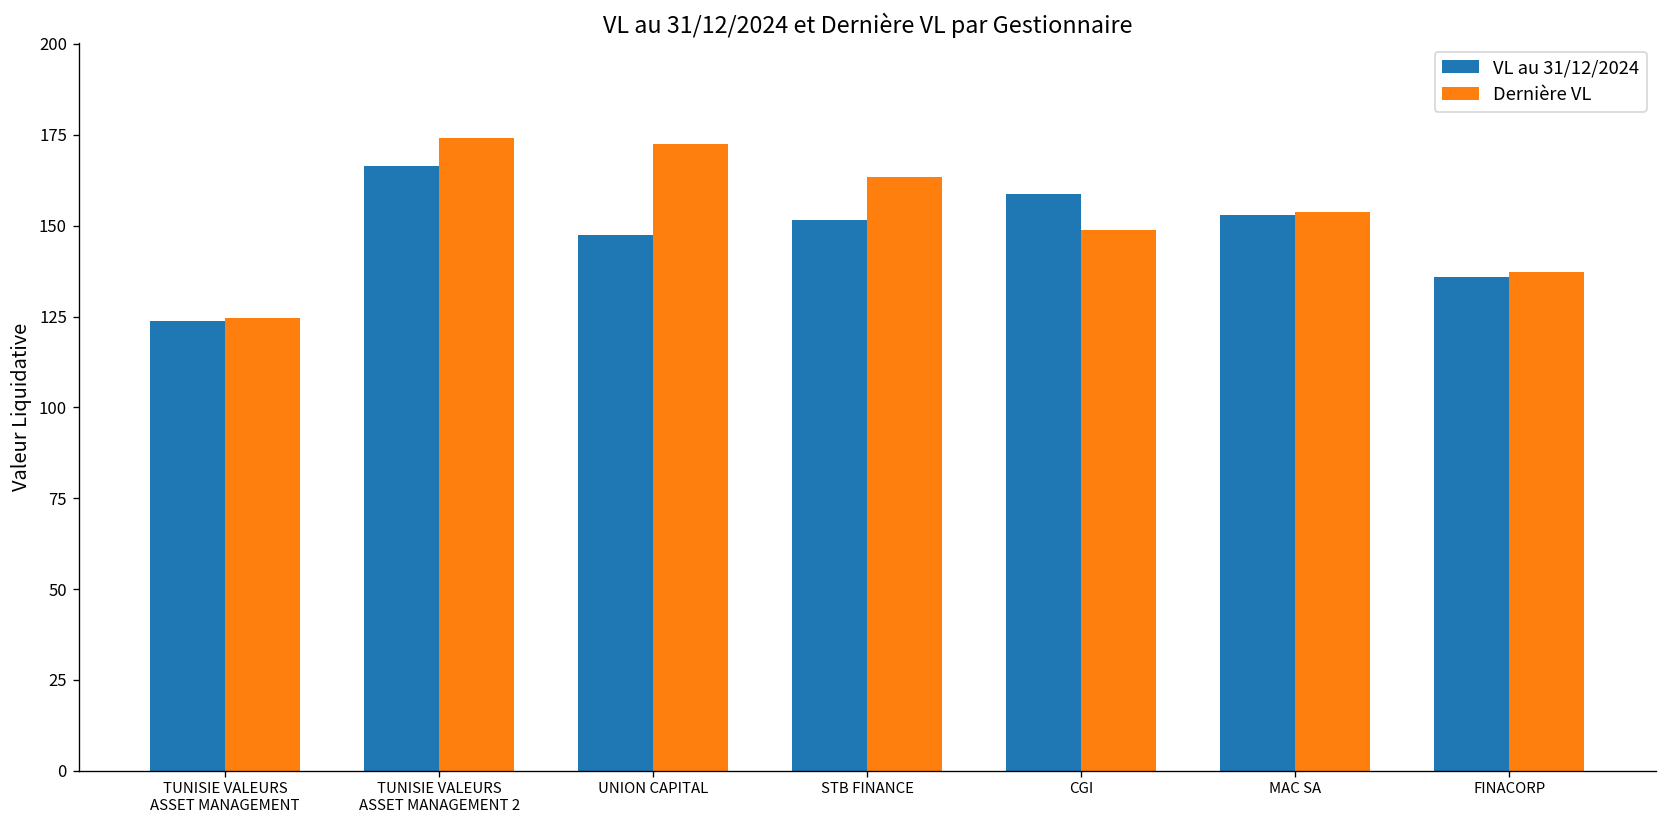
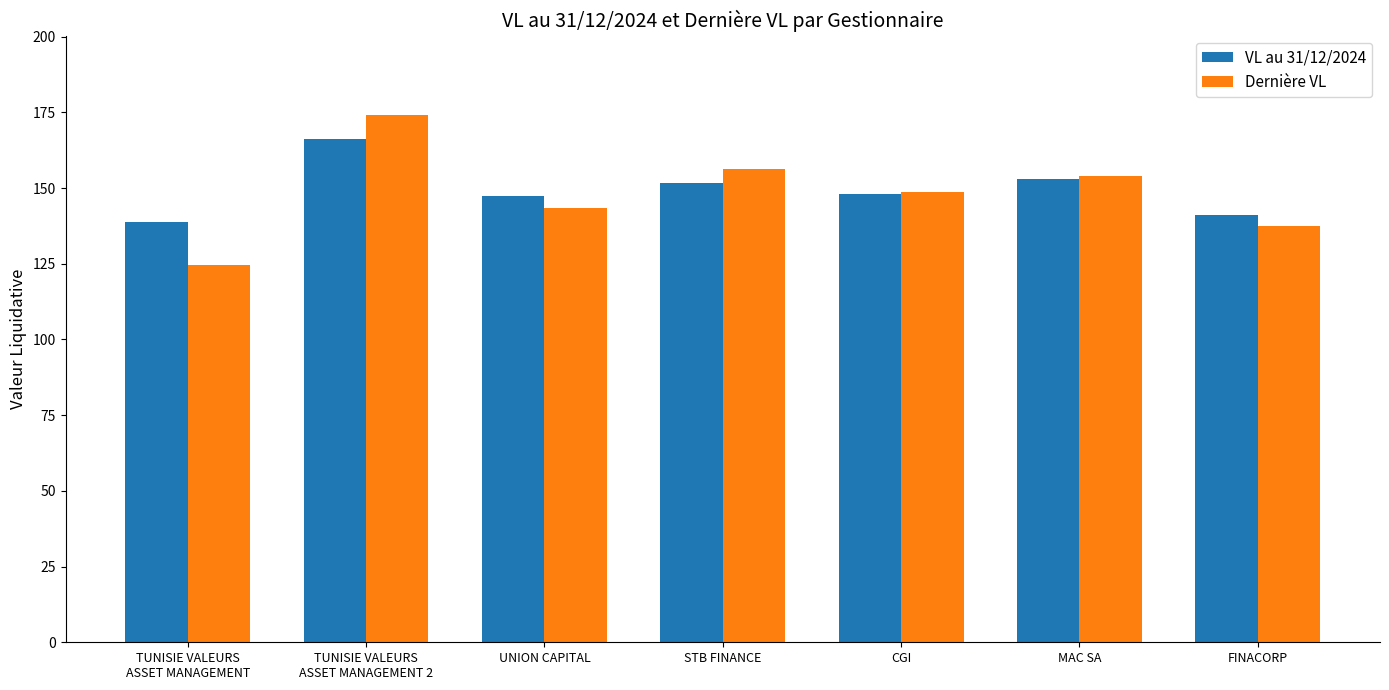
VL au 31/12/2024, TUNISIE VALEURS ASSET MANAGEMENT: 124 -> 139
Dernière VL, UNION CAPITAL: 173 -> 143
Dernière VL, STB FINANCE: 163 -> 156
VL au 31/12/2024, CGI: 159 -> 148
VL au 31/12/2024, FINACORP: 136 -> 141
